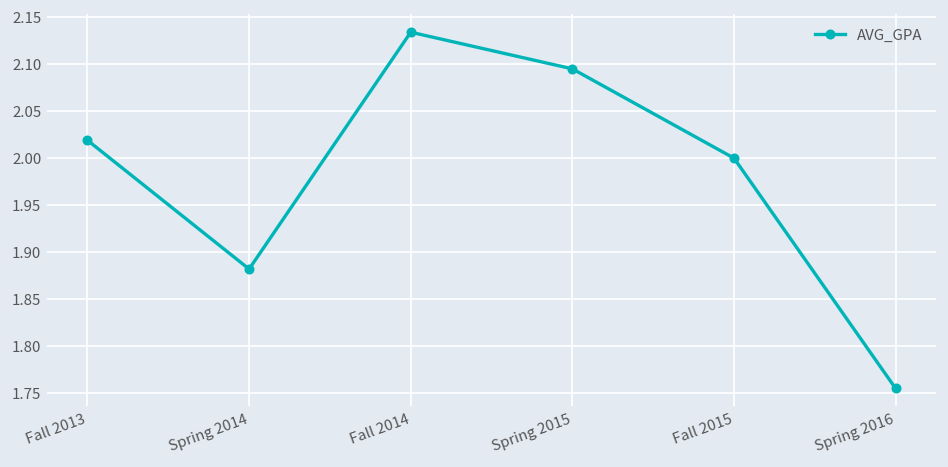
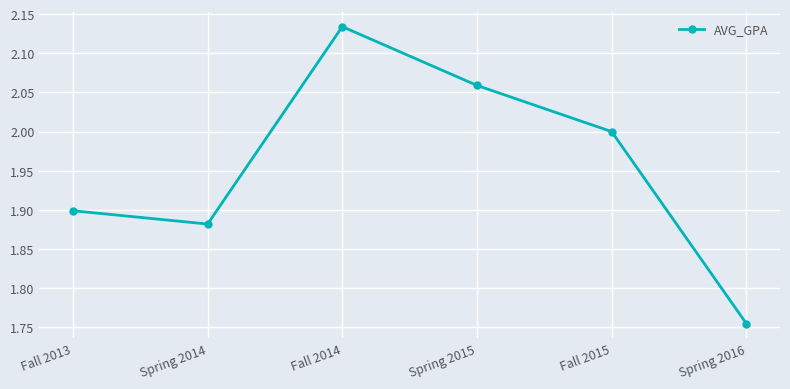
Fall 2013: 2.02 -> 1.90
Spring 2015: 2.10 -> 2.06
